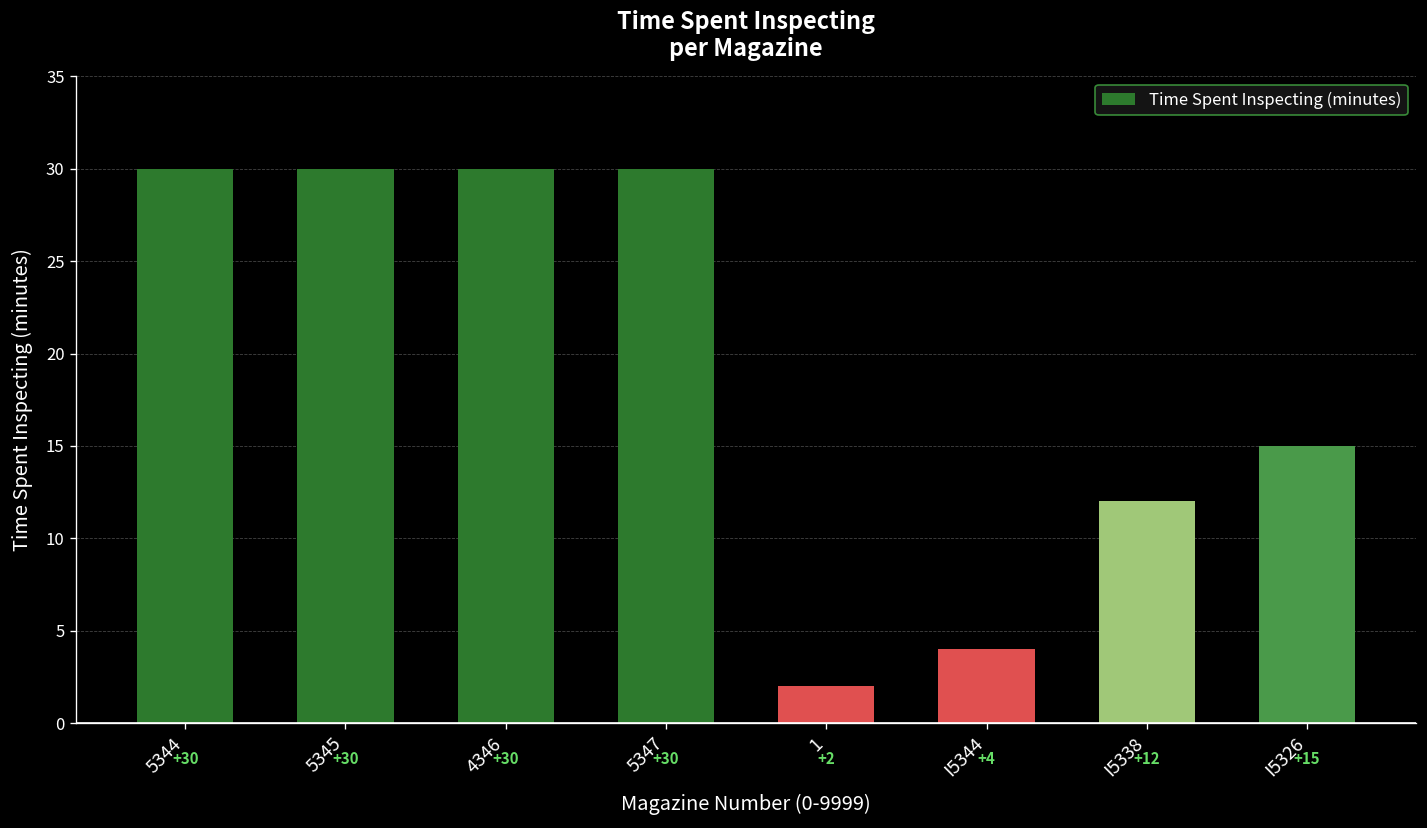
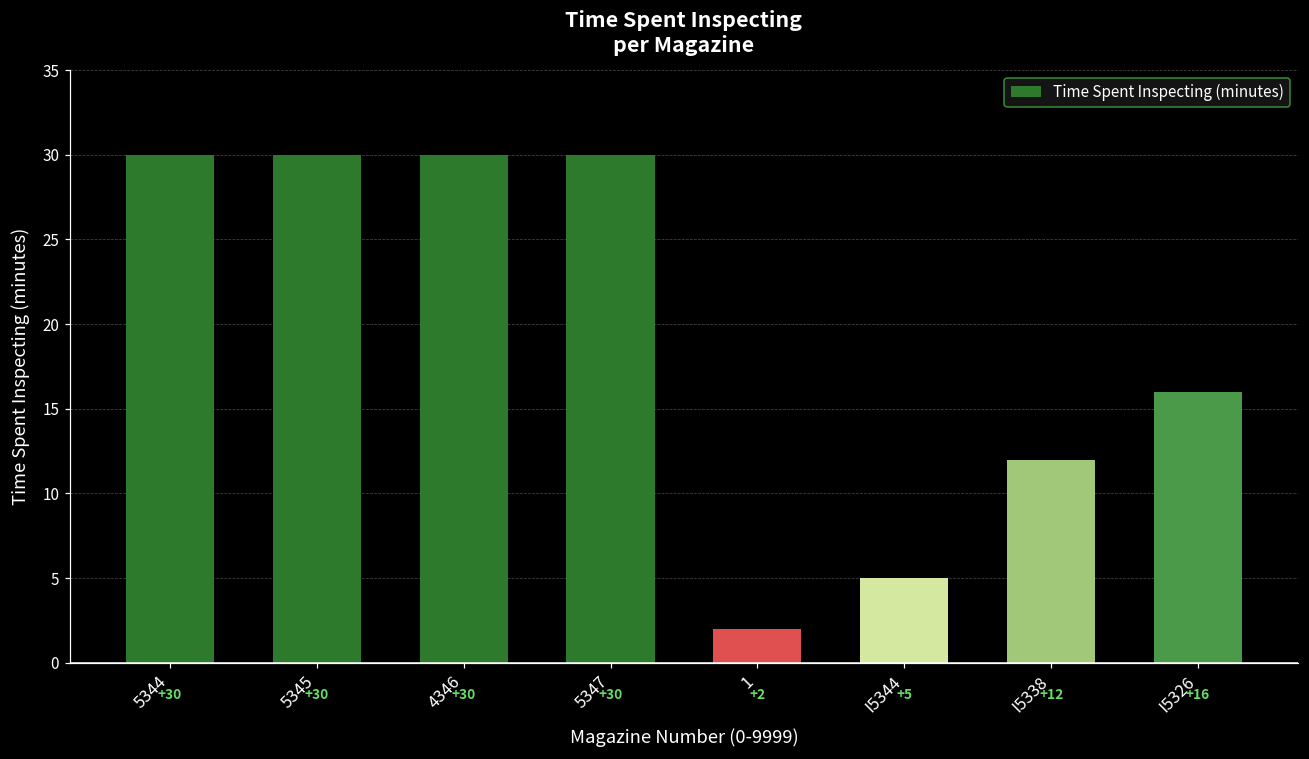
I5344: +4 -> +5
I5326: +15 -> +16
